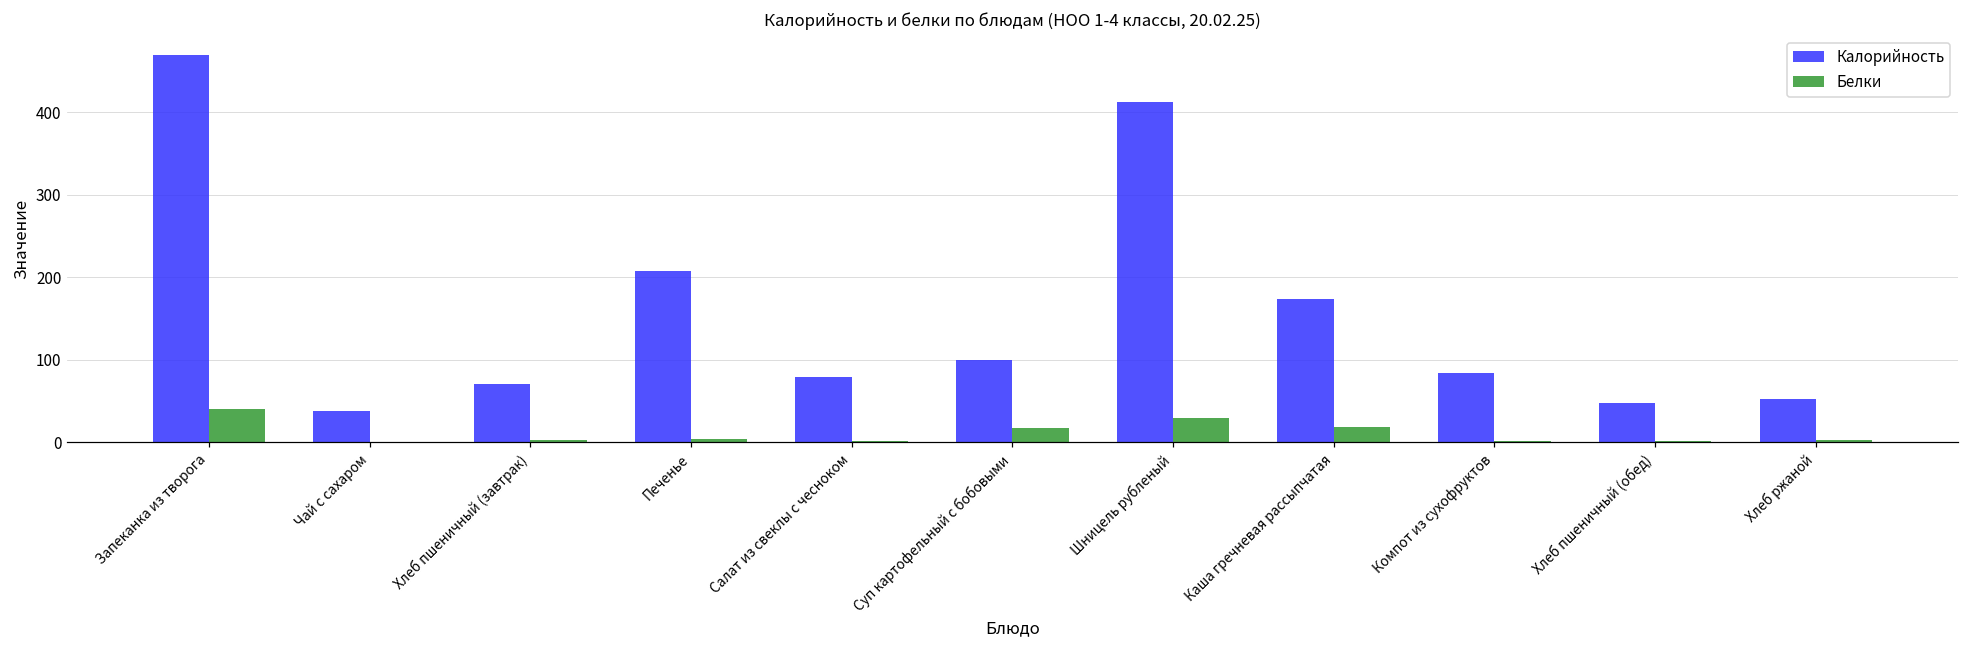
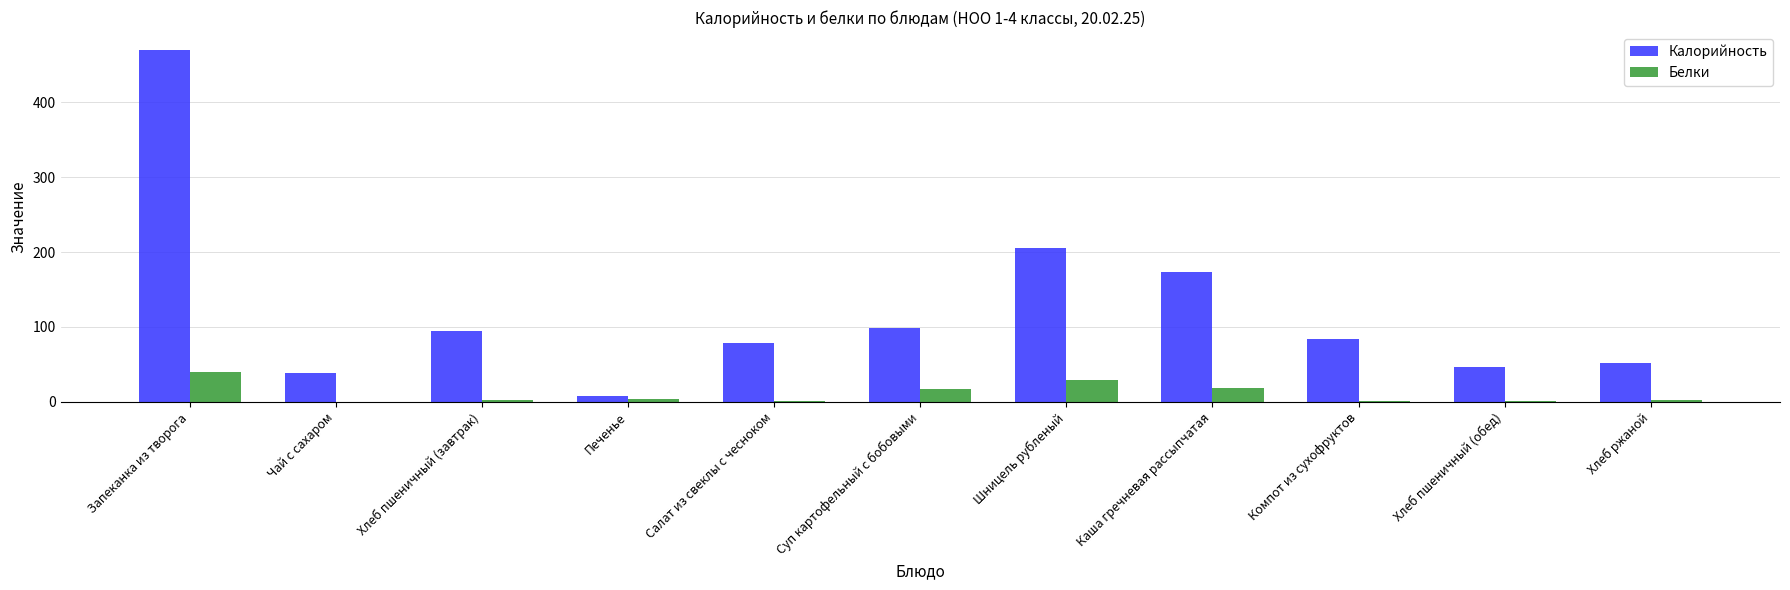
Калорийность, Хлеб пшеничный (завтрак): 70 -> 90
Калорийность, Печенье: 210 -> 10
Калорийность, Шницель рубленый: 410 -> 210
